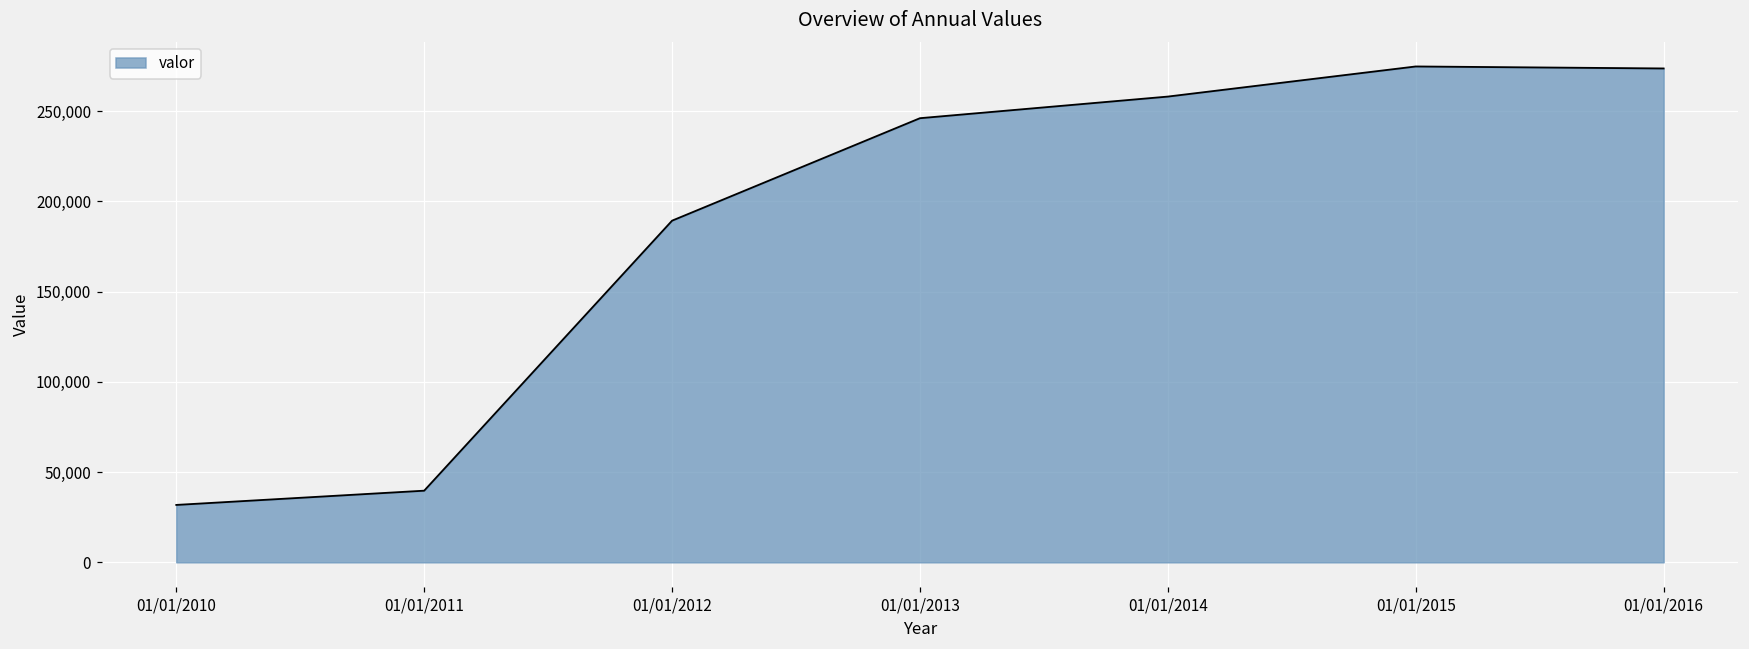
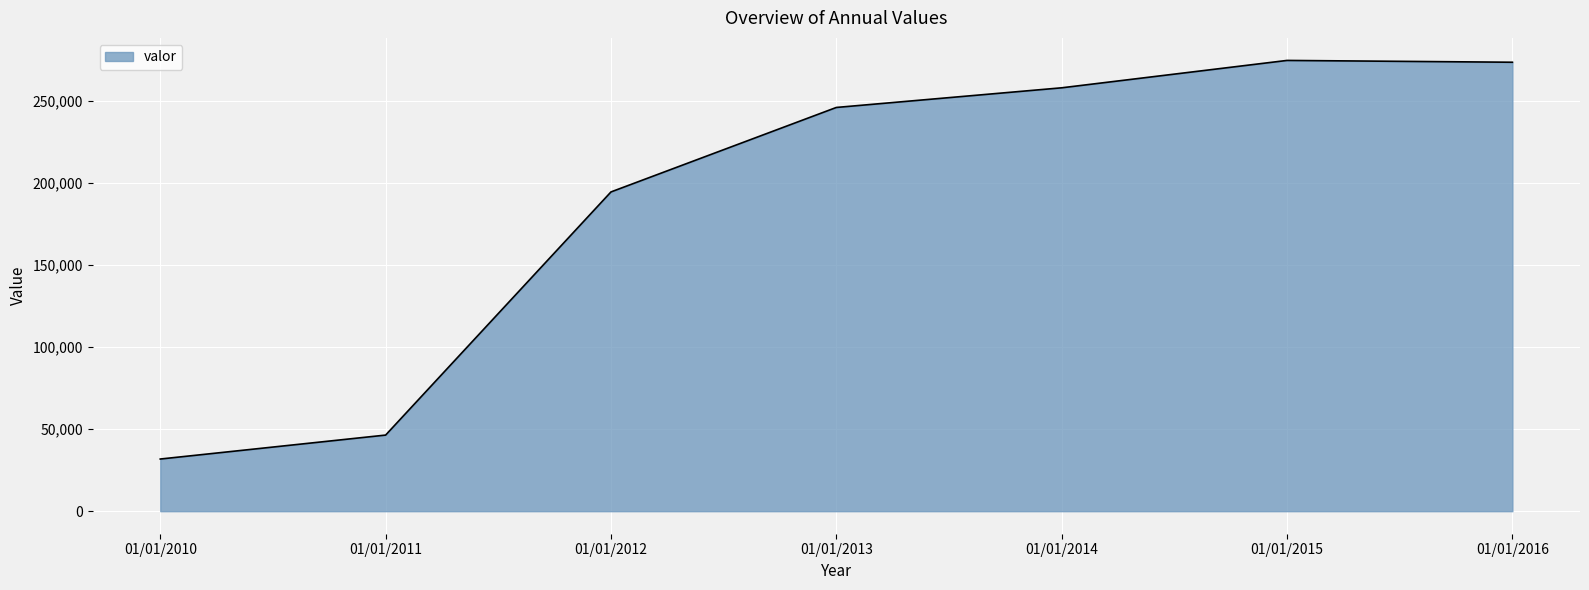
01/01/2011: 40,000 -> 46,000
01/01/2012: 189,000 -> 195,000
